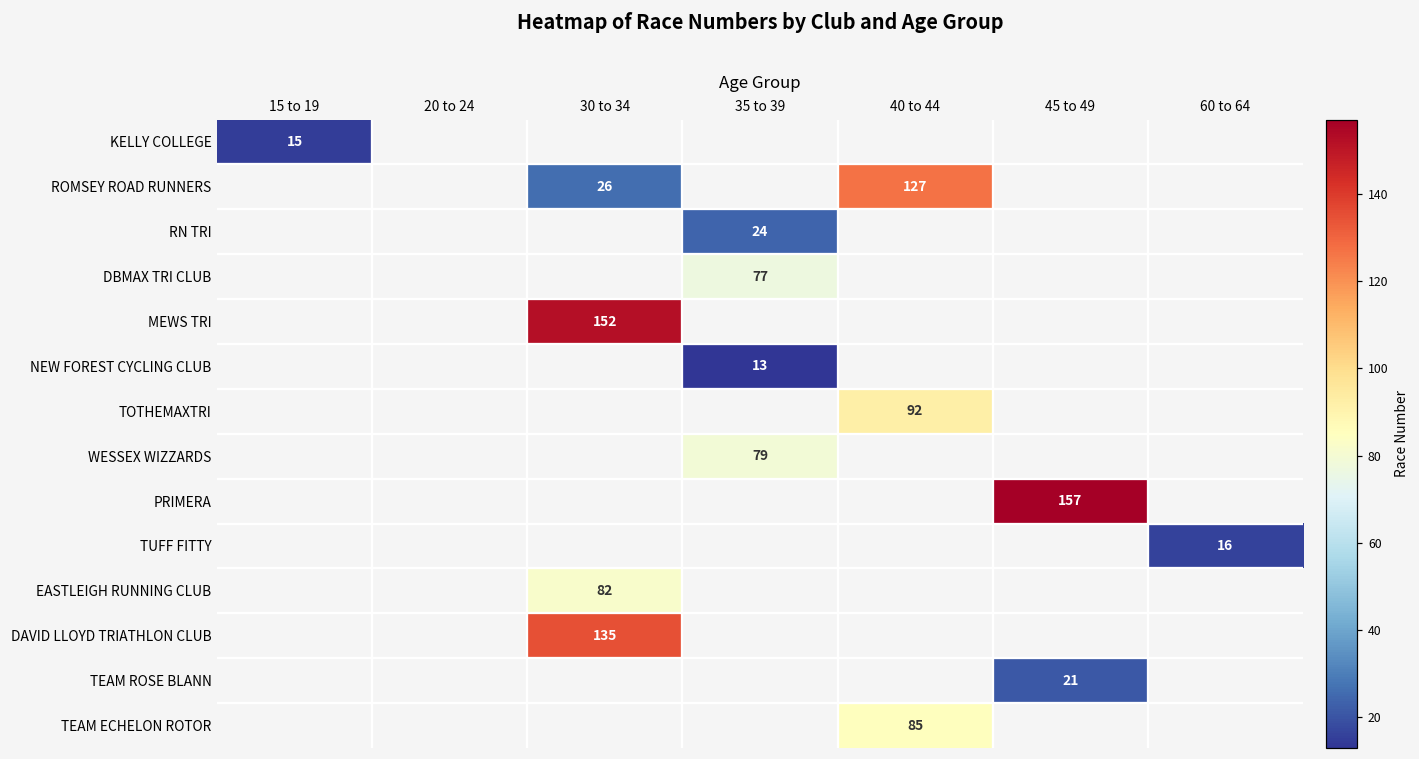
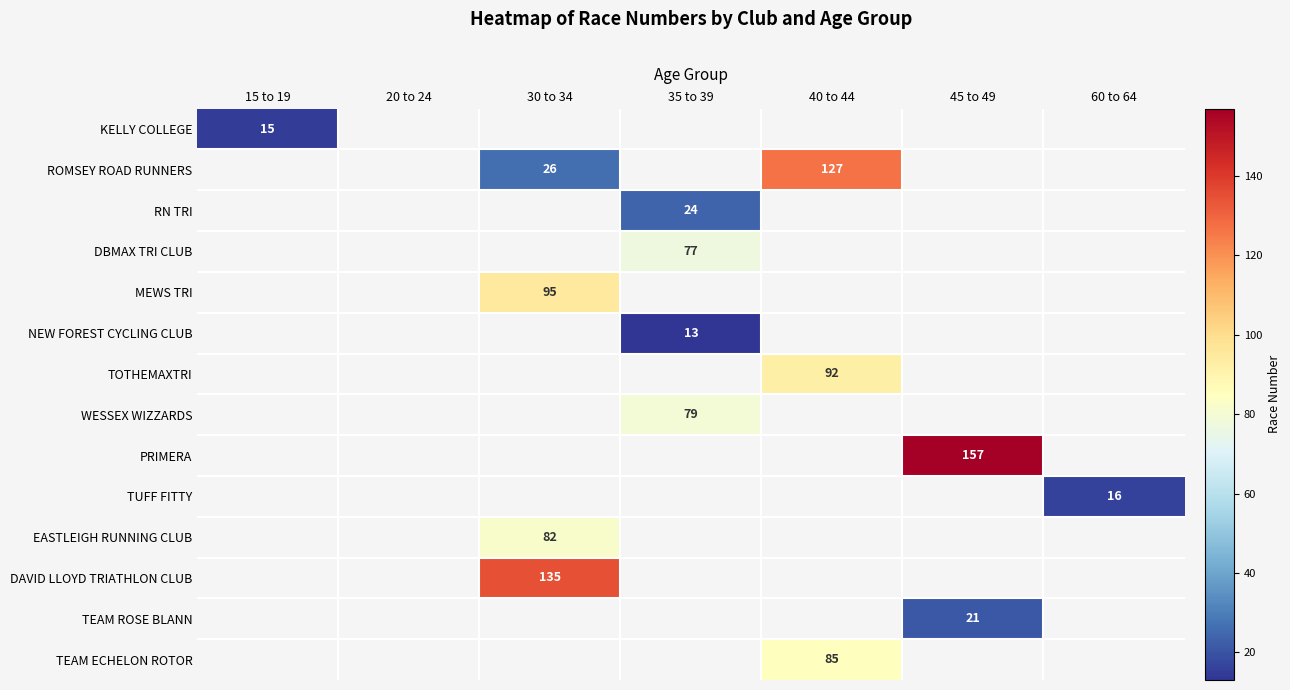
MEWS TRI, 30 to 34: 152 -> 95
